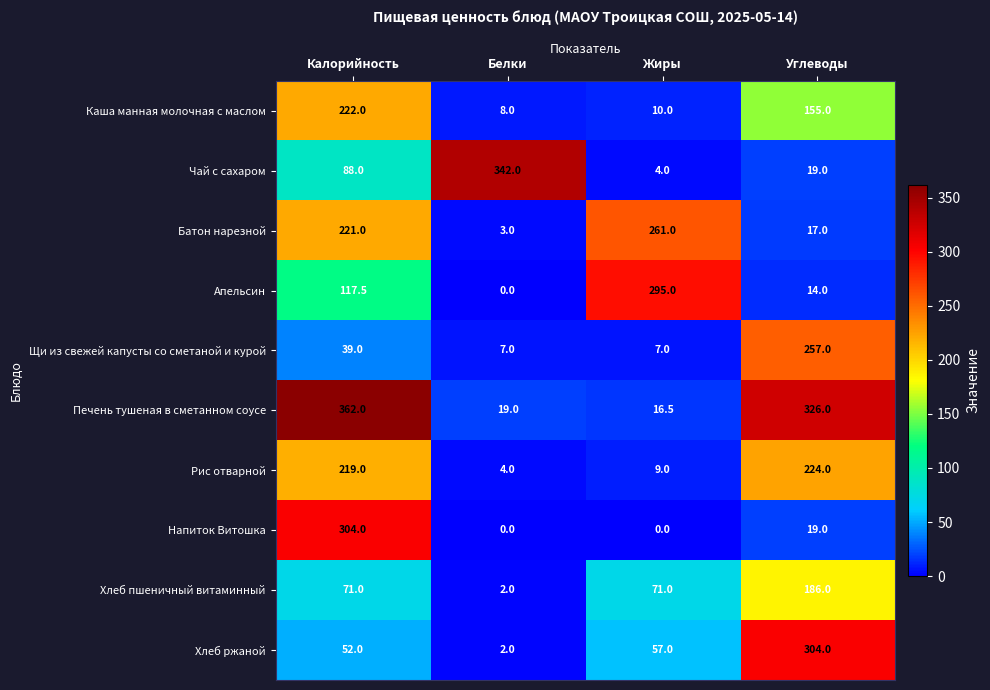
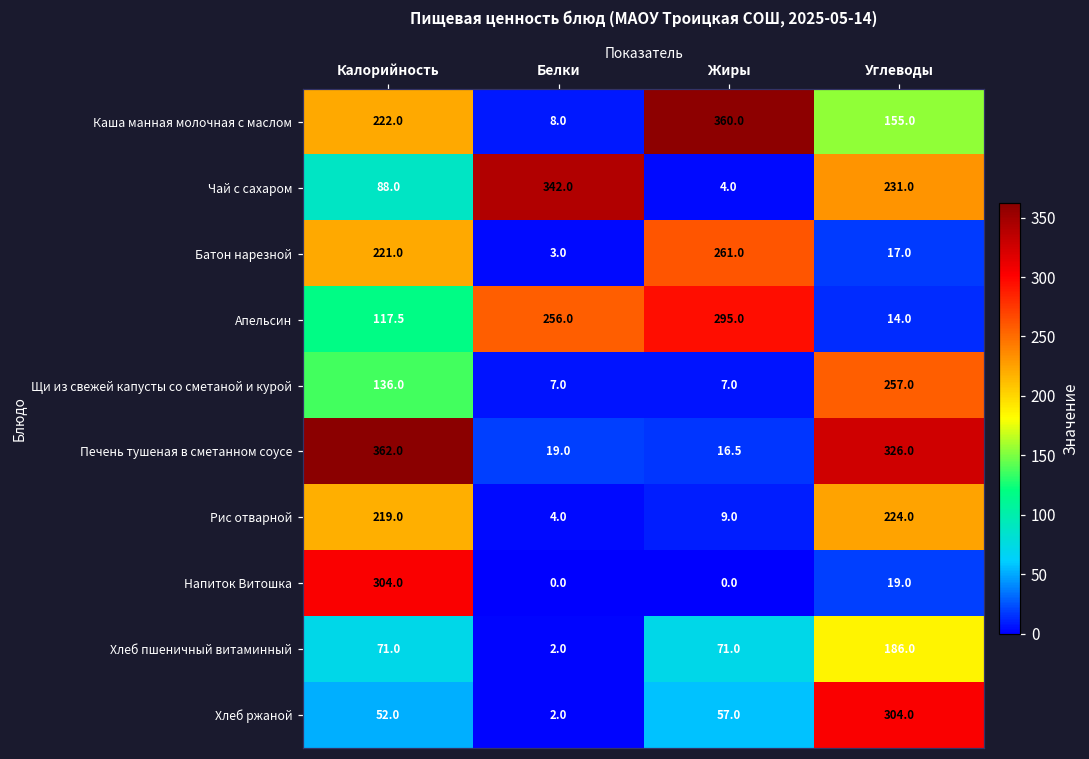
Каша манная молочная с маслом, Жиры: 10.0 -> 360.0
Чай с сахаром, Углеводы: 19.0 -> 231.0
Апельсин, Белки: 0.0 -> 256.0
Щи из свежей капусты со сметаной и курой, Калорийность: 39.0 -> 136.0
